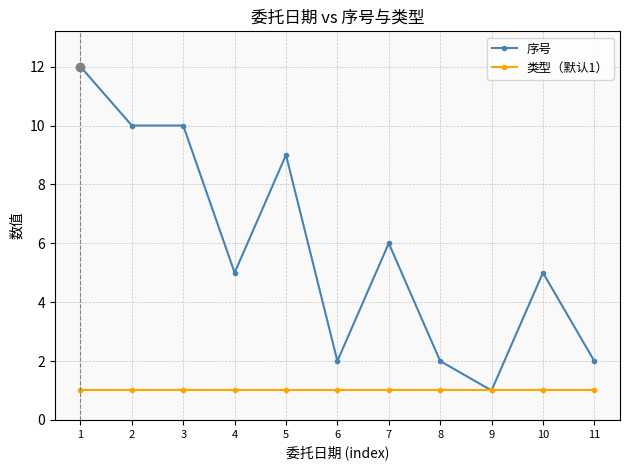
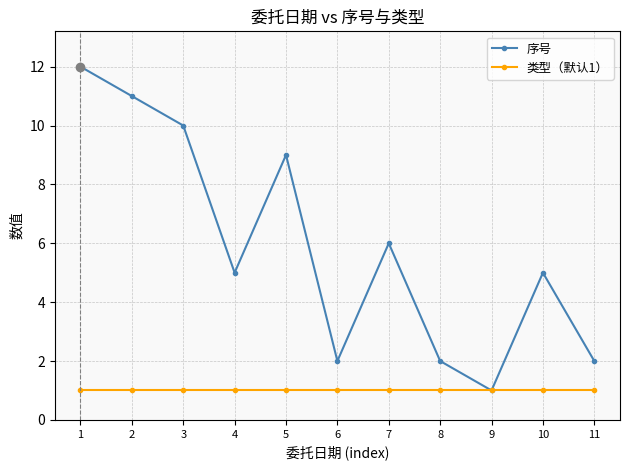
序号, 2: 10 -> 11
